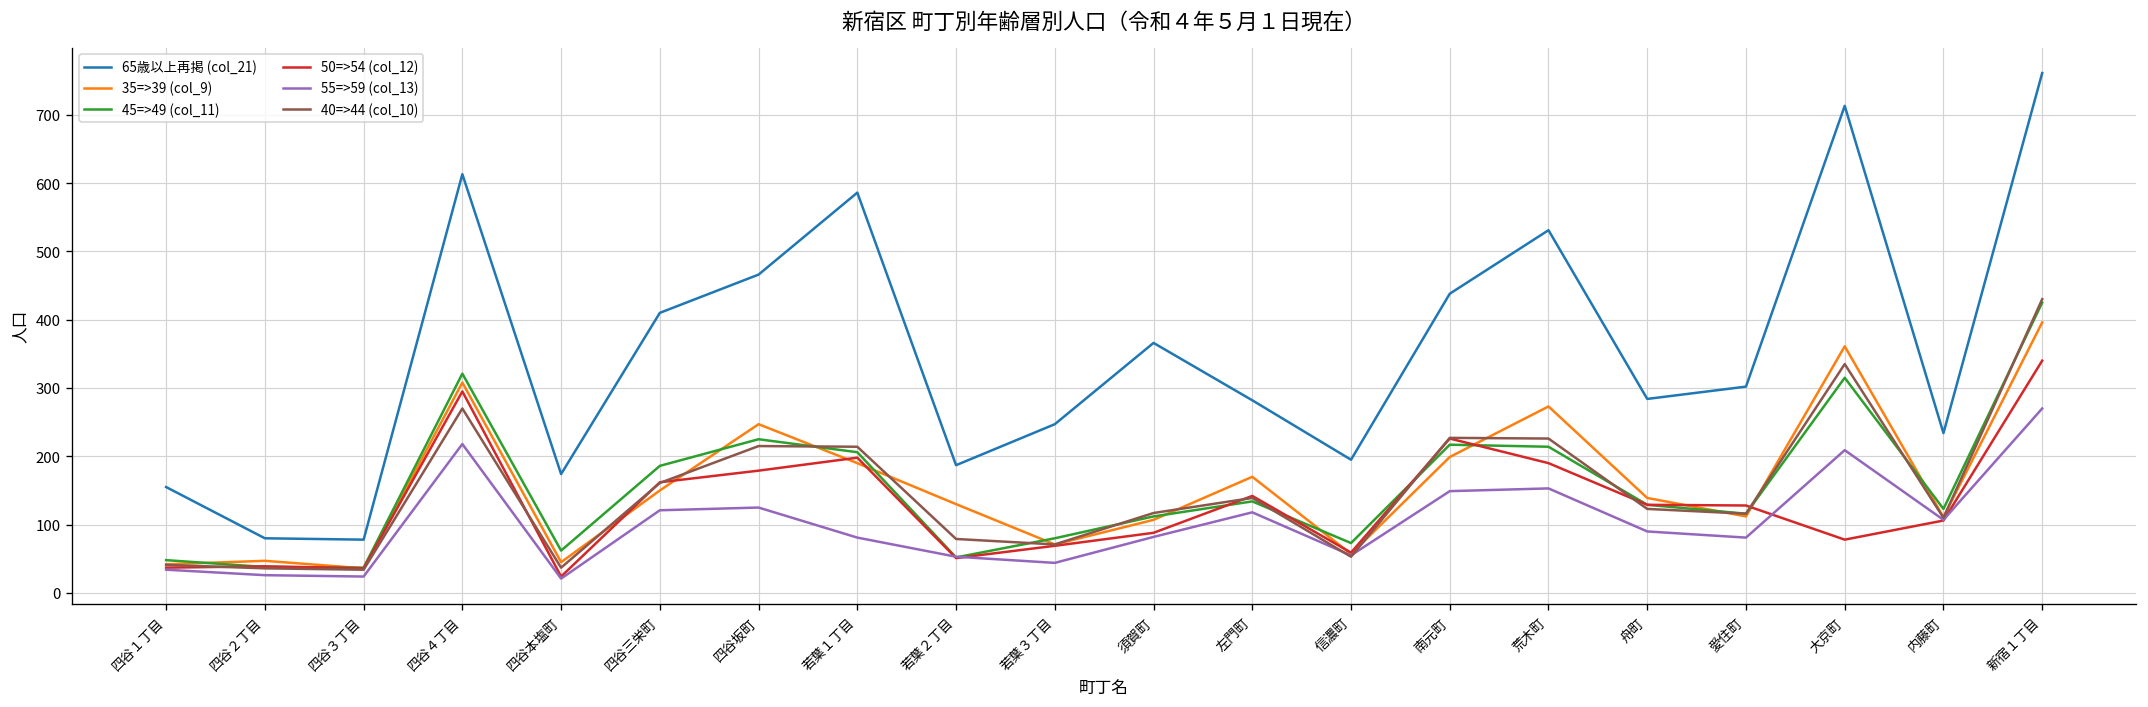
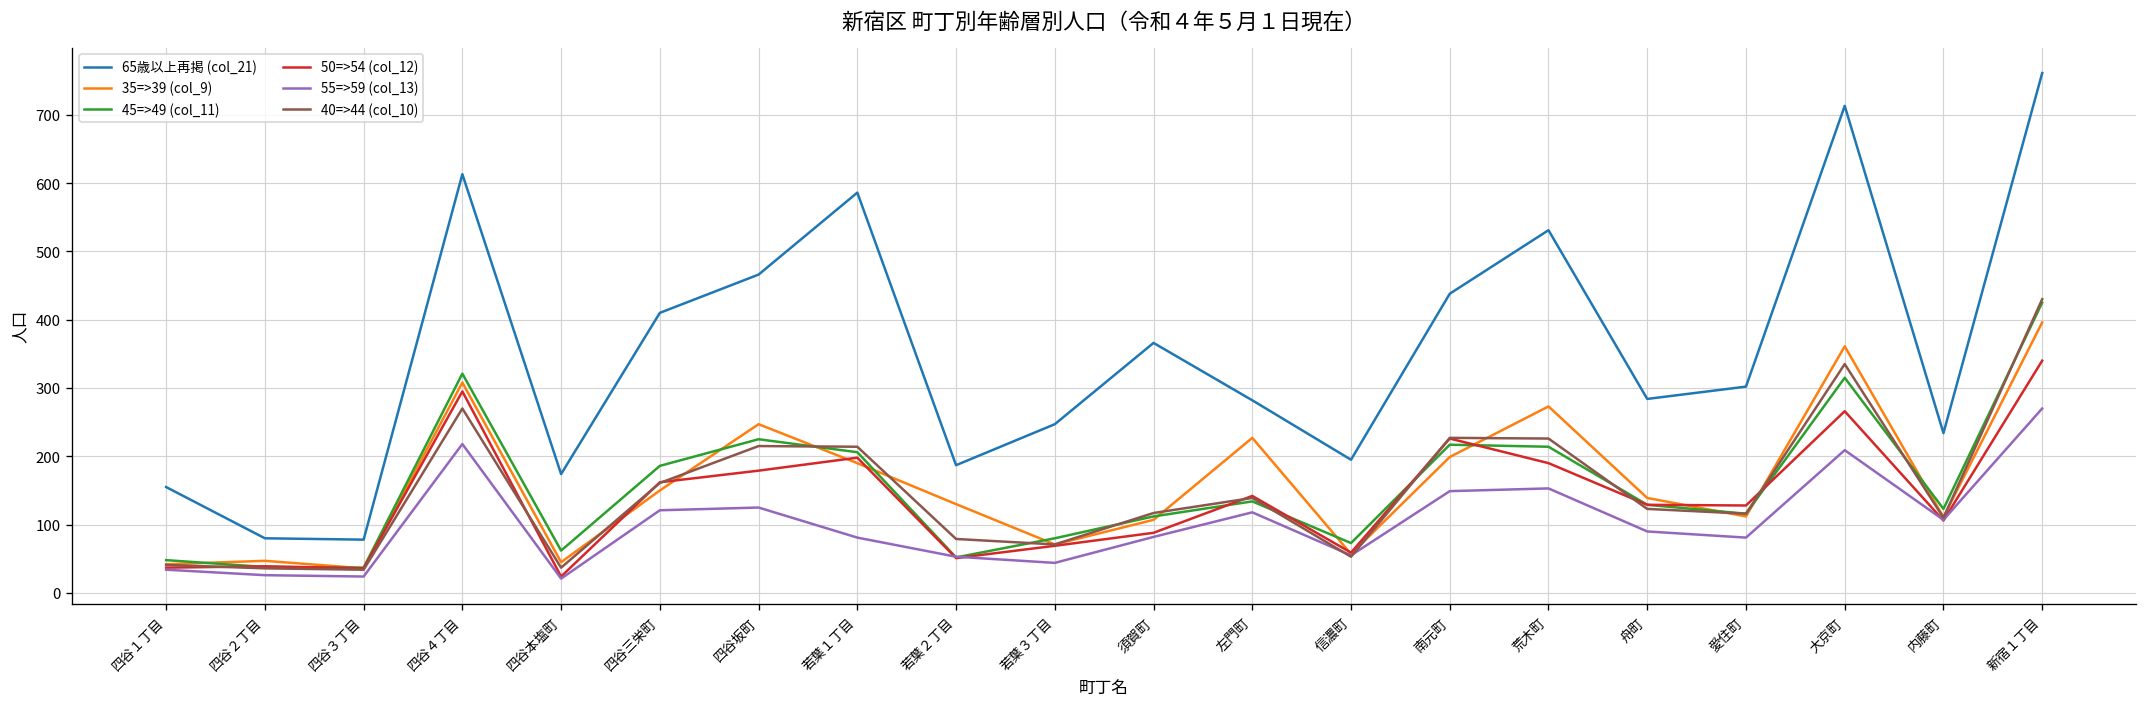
35=>39 (col_9), 左門町: 170 -> 230
50=>54 (col_12), 大京町: 80 -> 270
